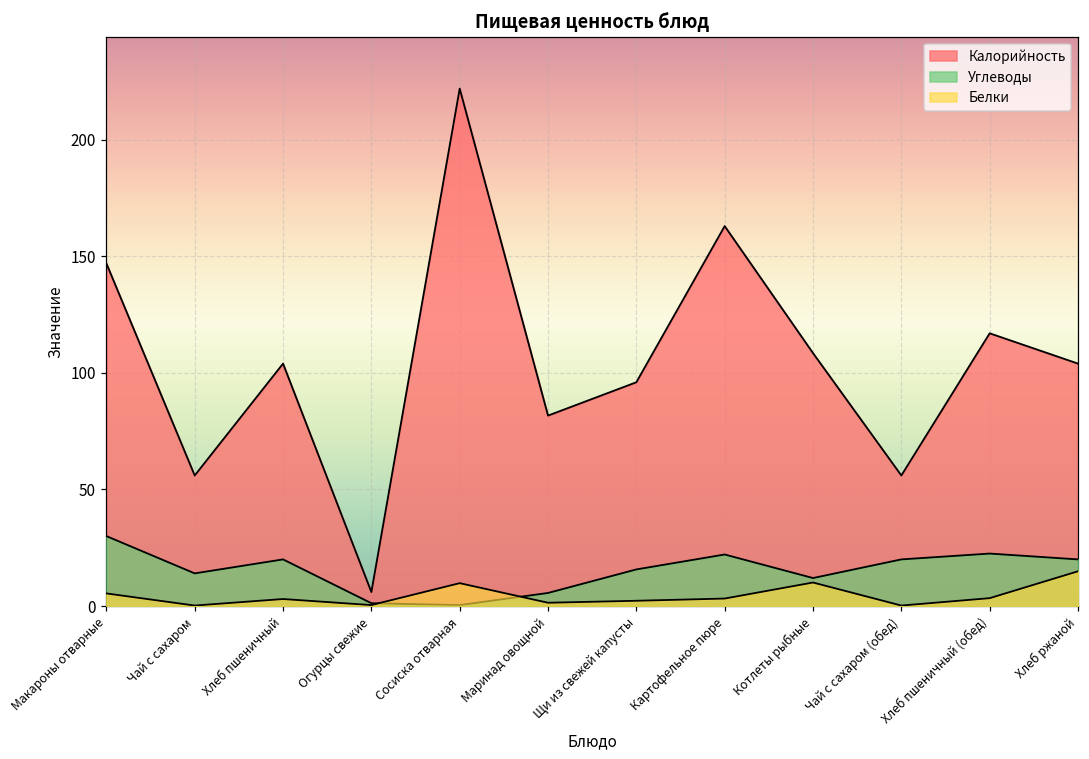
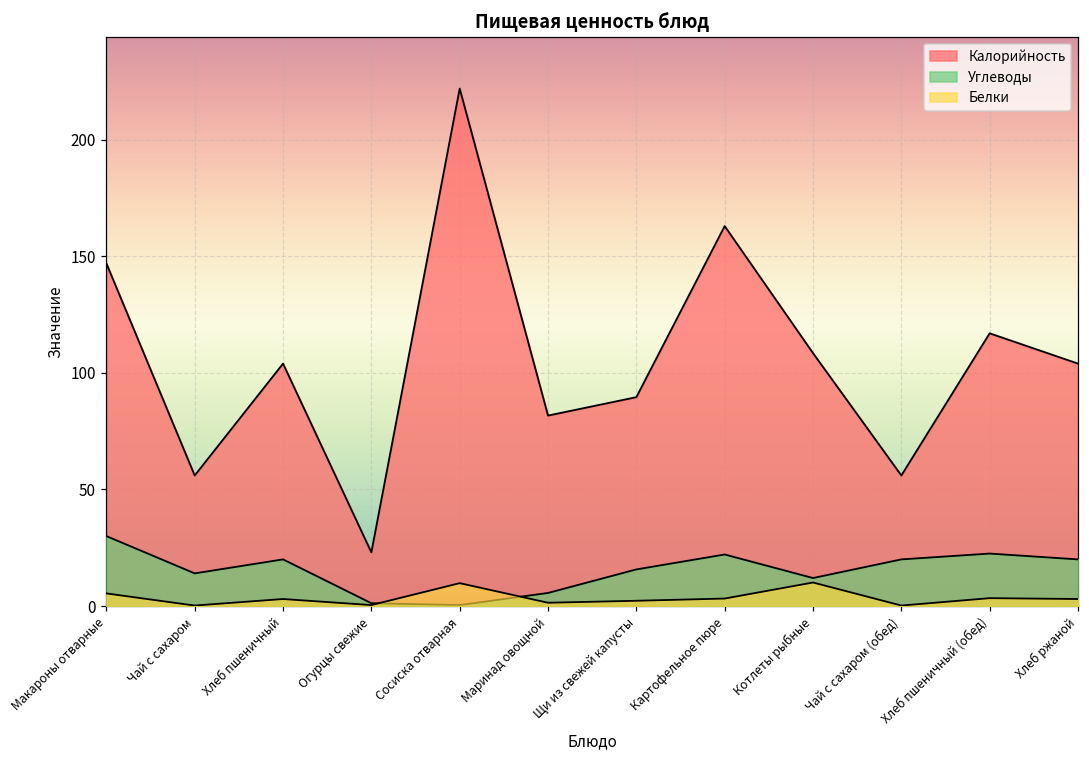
Калорийность, Огурцы свежие: 6 -> 23
Калорийность, Щи из свежей капусты: 96 -> 90
Белки, Хлеб ржаной: 15 -> 3
